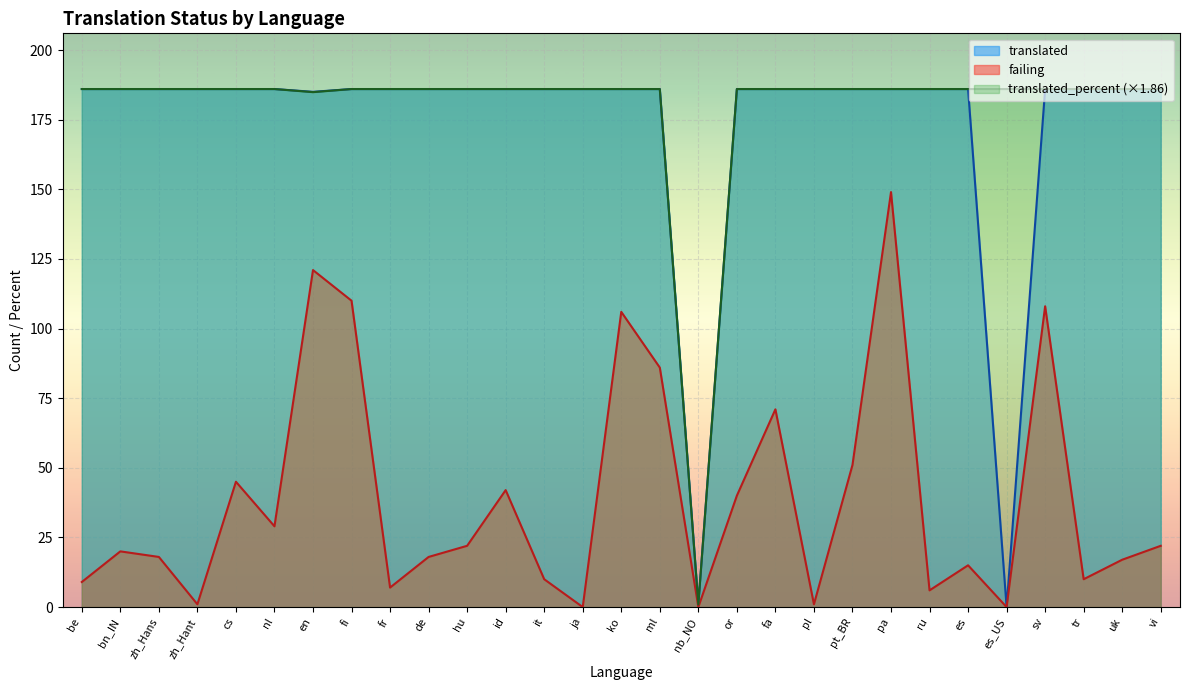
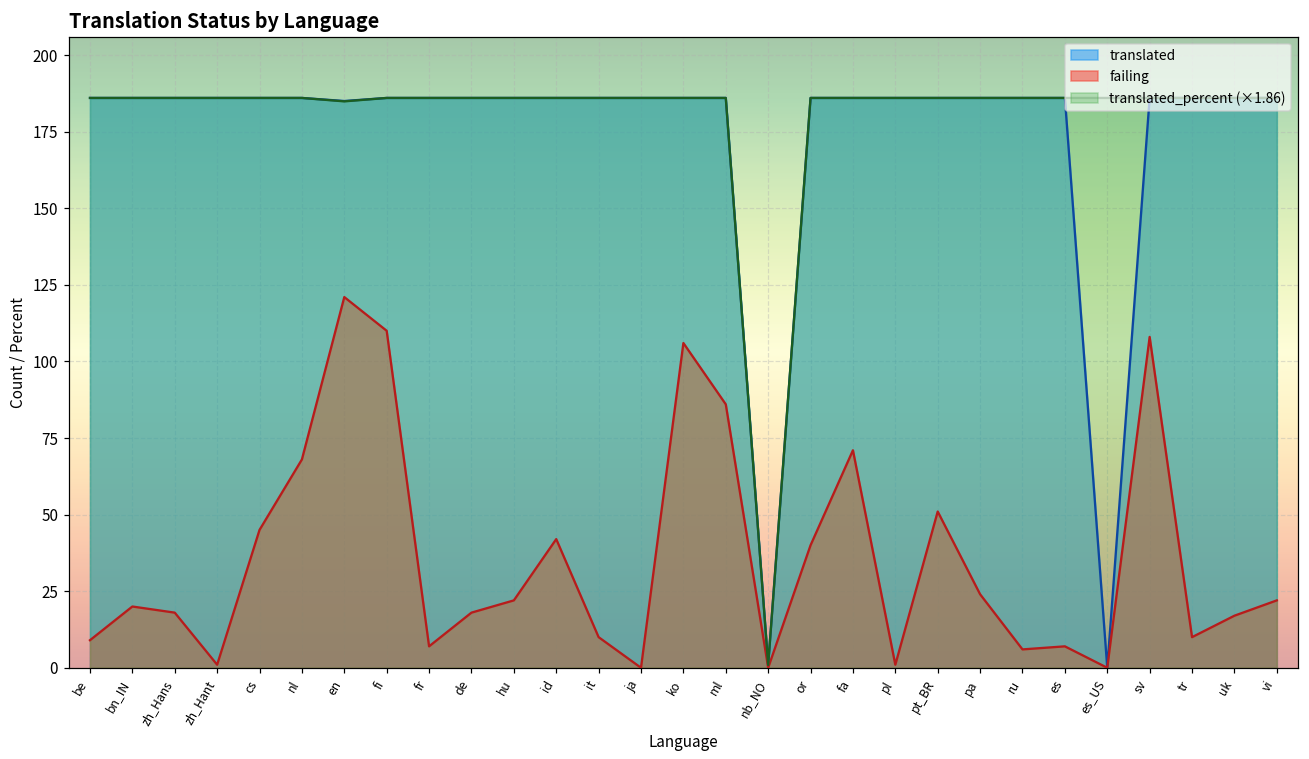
failing, nl: 29 -> 68
failing, pa: 149 -> 24
failing, es: 15 -> 7
